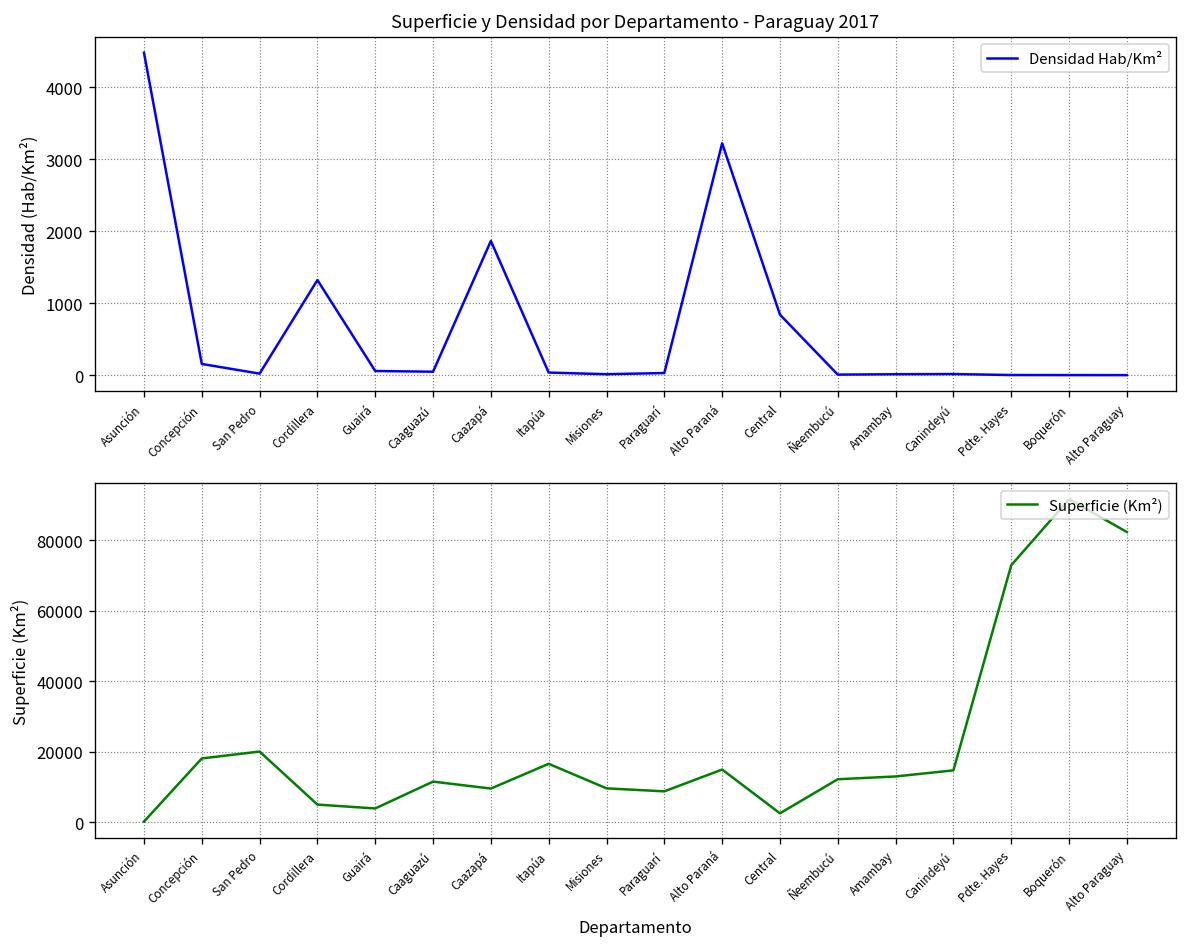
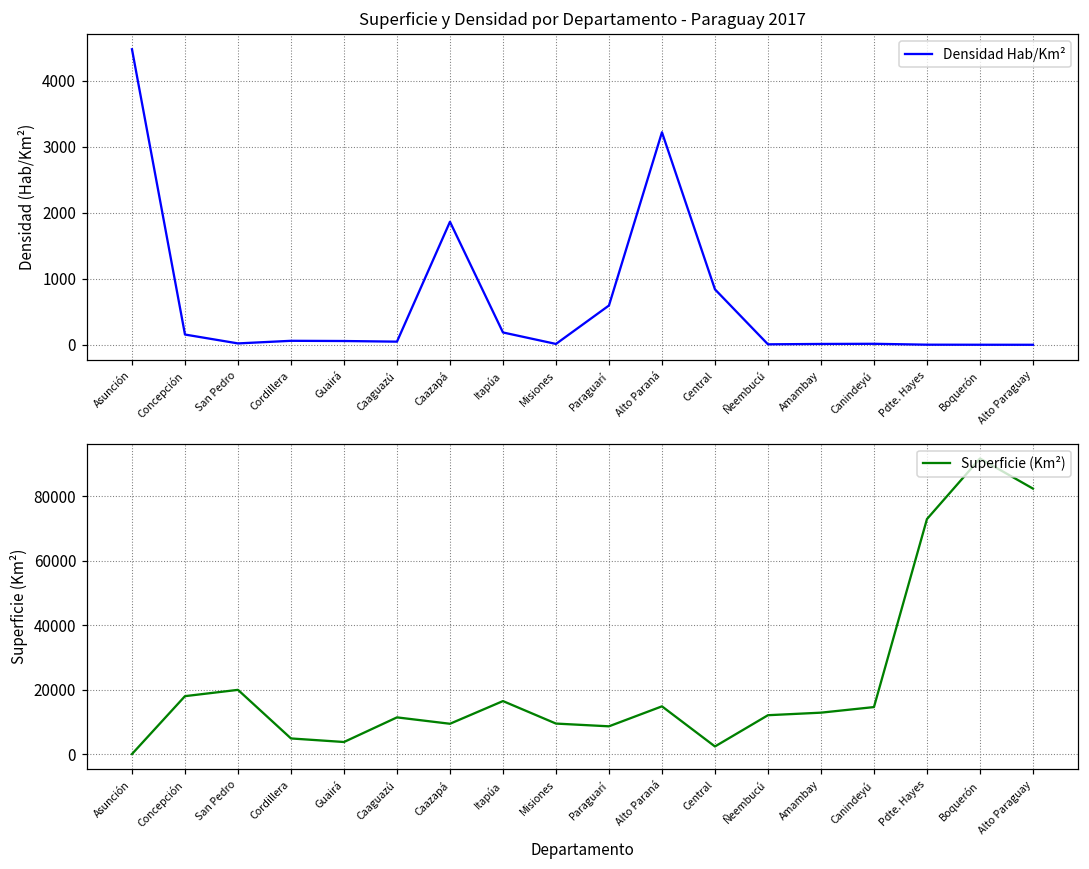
Superficie y Densidad por Departamento - Paraguay 2017, Cordillera: 1300 -> 100
Superficie y Densidad por Departamento - Paraguay 2017, Itapúa: 0 -> 200
Superficie y Densidad por Departamento - Paraguay 2017, Paraguarí: 0 -> 600
